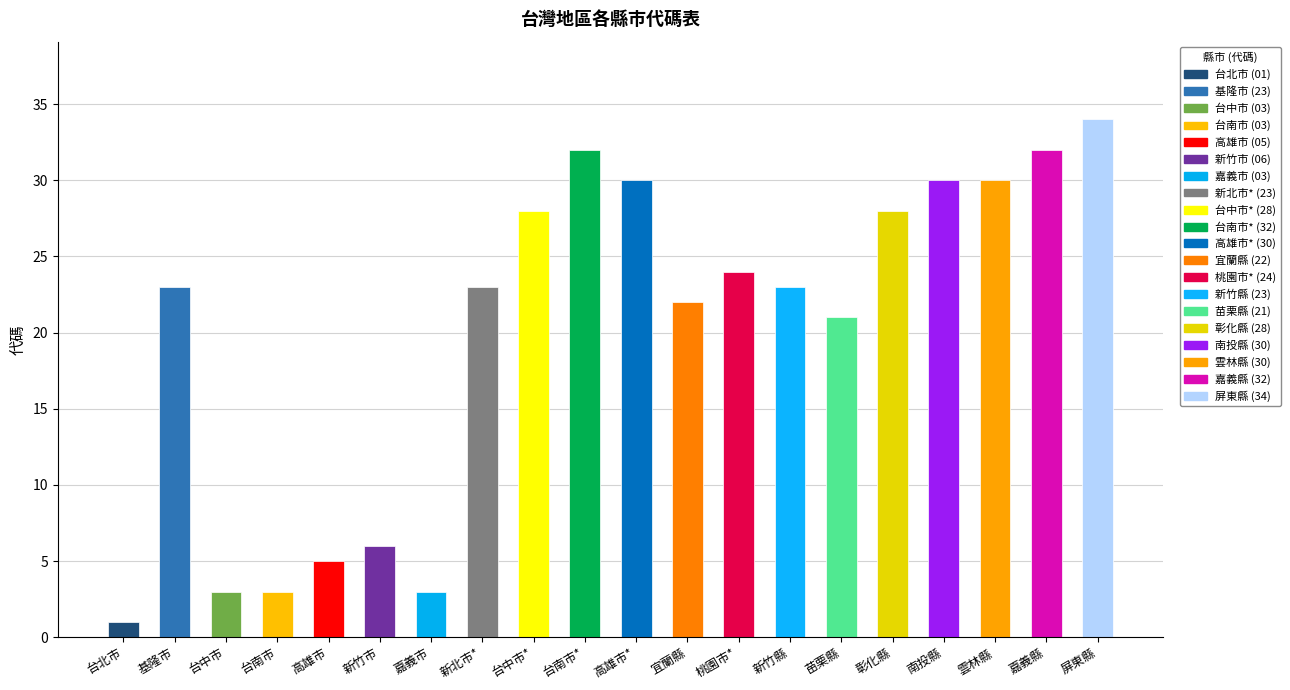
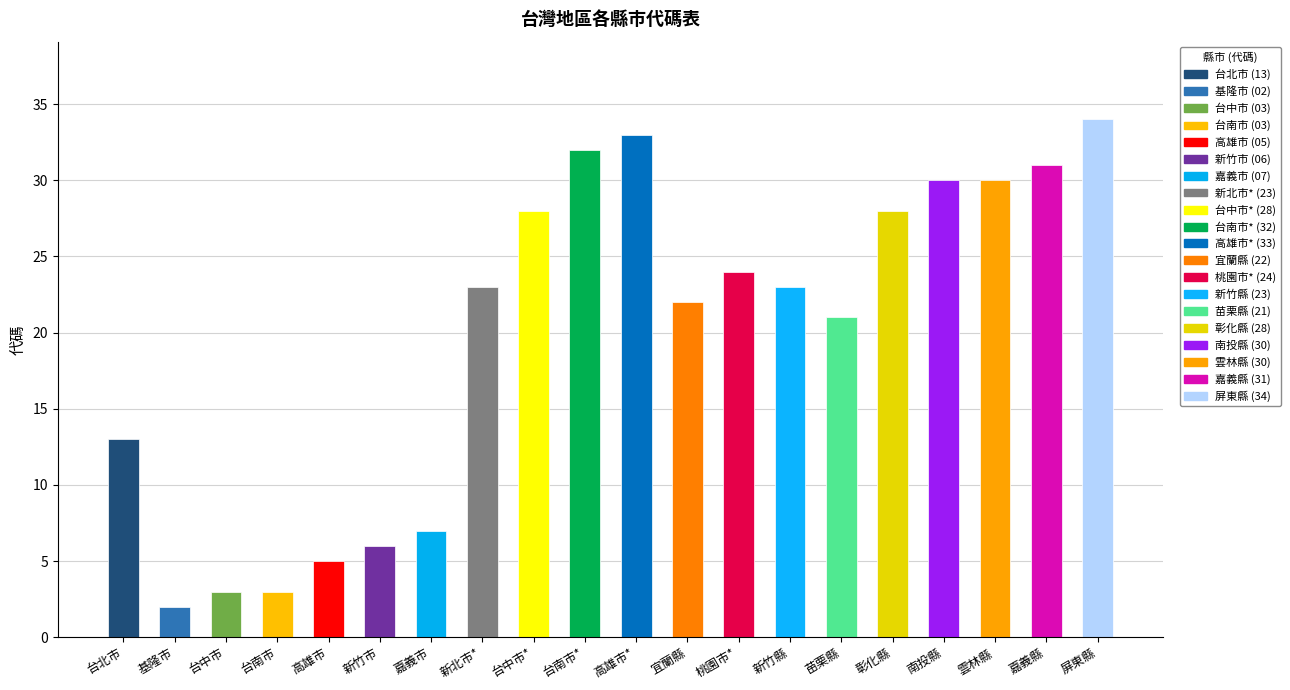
台北市: 1 -> 13
基隆市: 23 -> 2
嘉義市: 3 -> 7
高雄市*: 30 -> 33
嘉義縣: 32 -> 31
